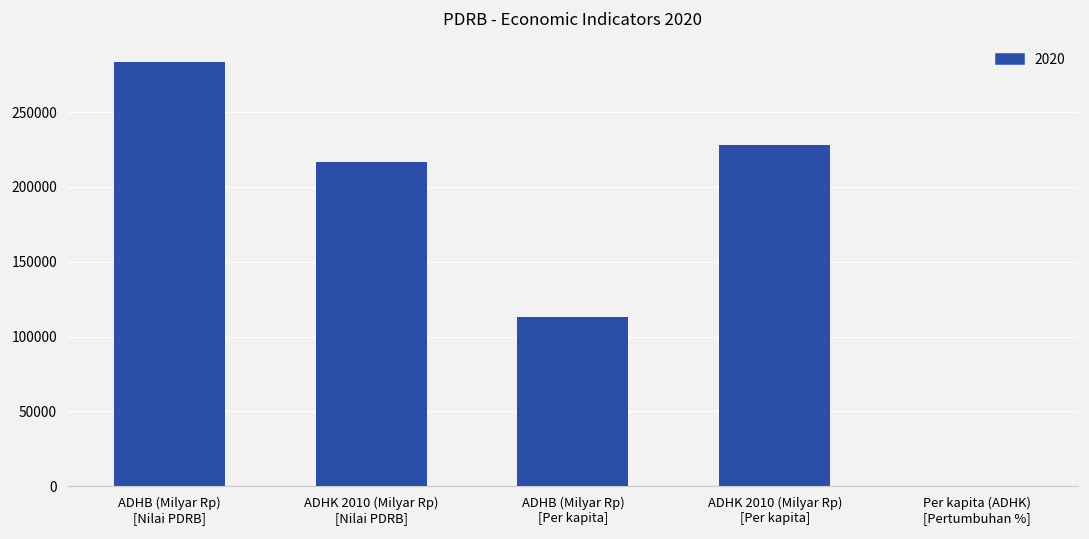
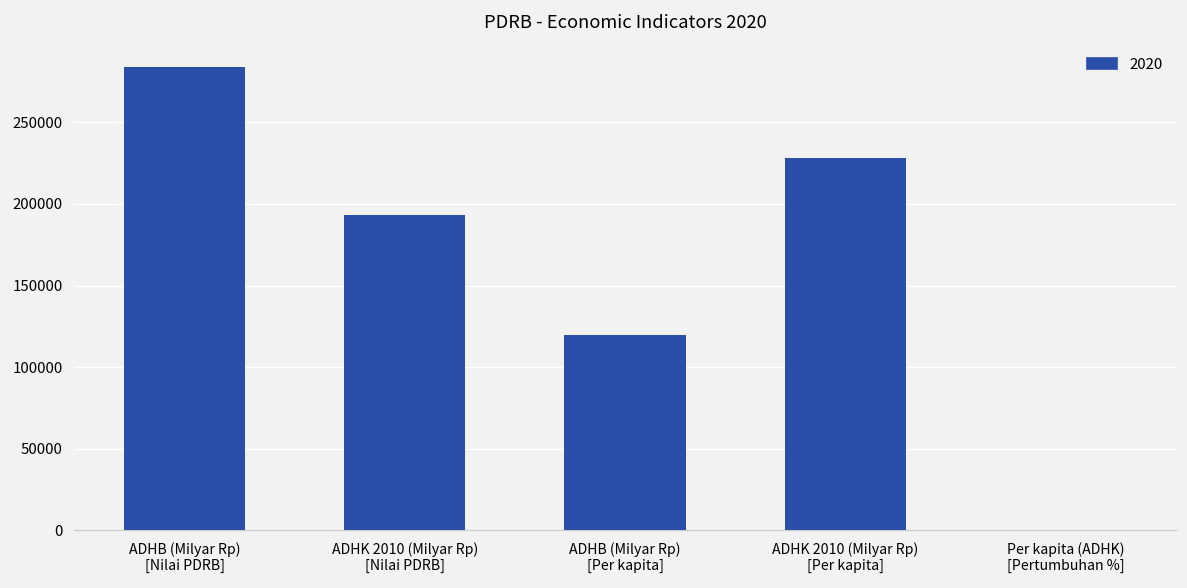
ADHK 2010 (Milyar Rp) [Nilai PDRB]: 217000 -> 193000
ADHB (Milyar Rp) [Per kapita]: 113000 -> 120000
